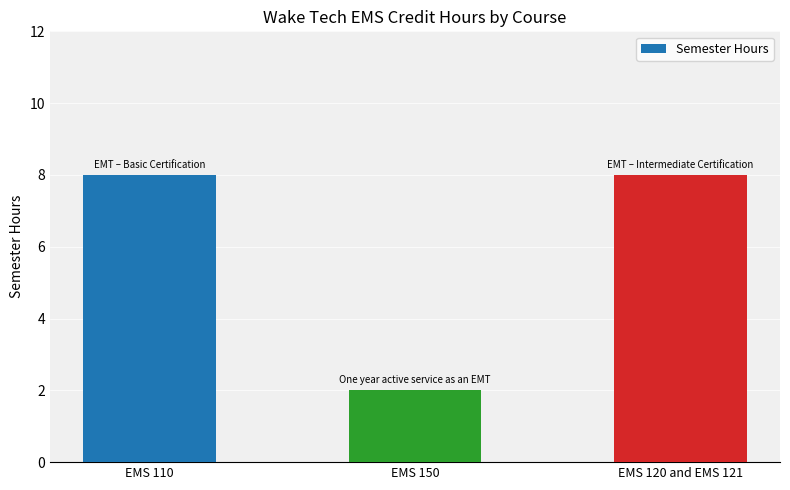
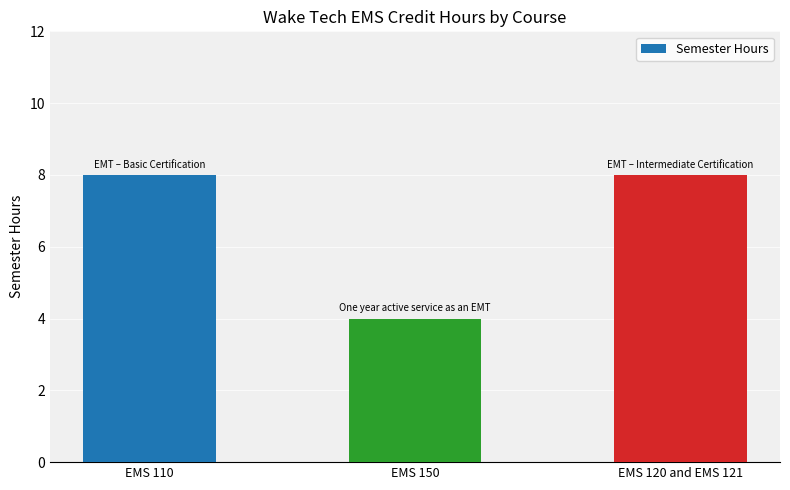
EMS 150: 2 -> 4
